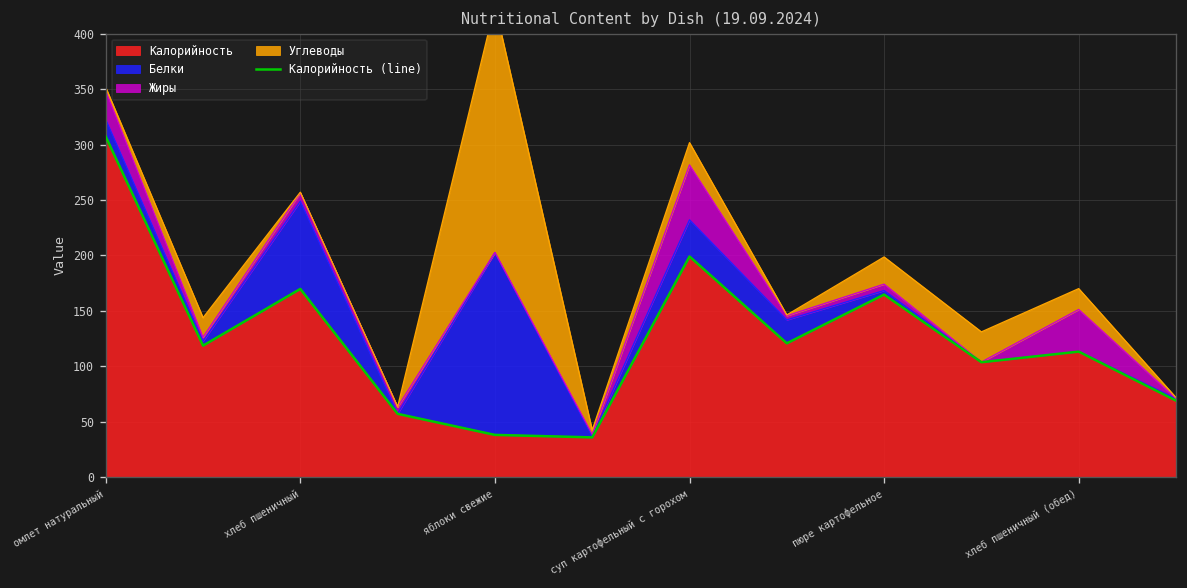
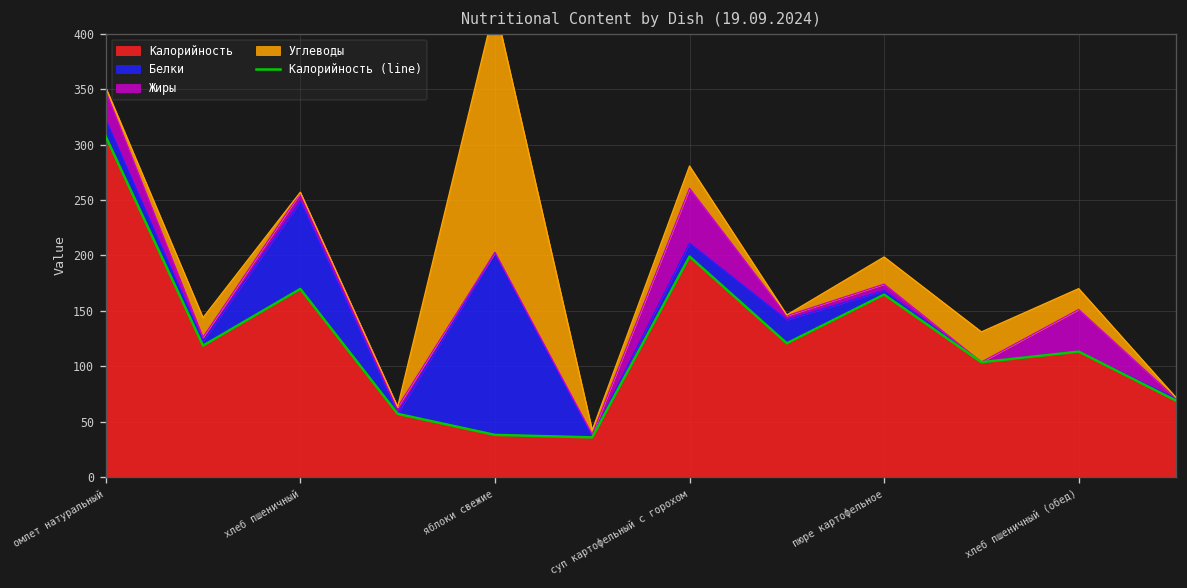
Белки, суп картофельный с горохом: 30 -> 10
